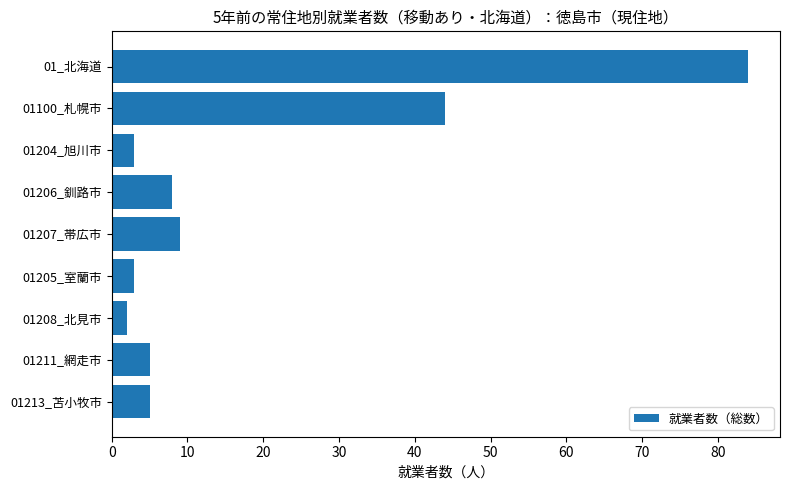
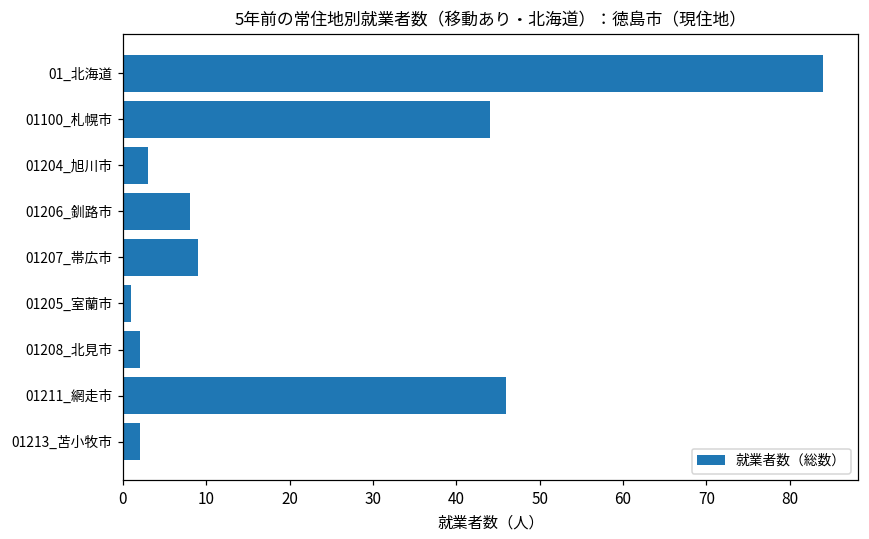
01205_室蘭市: 3 -> 1
01211_網走市: 5 -> 46
01213_苫小牧市: 5 -> 2
